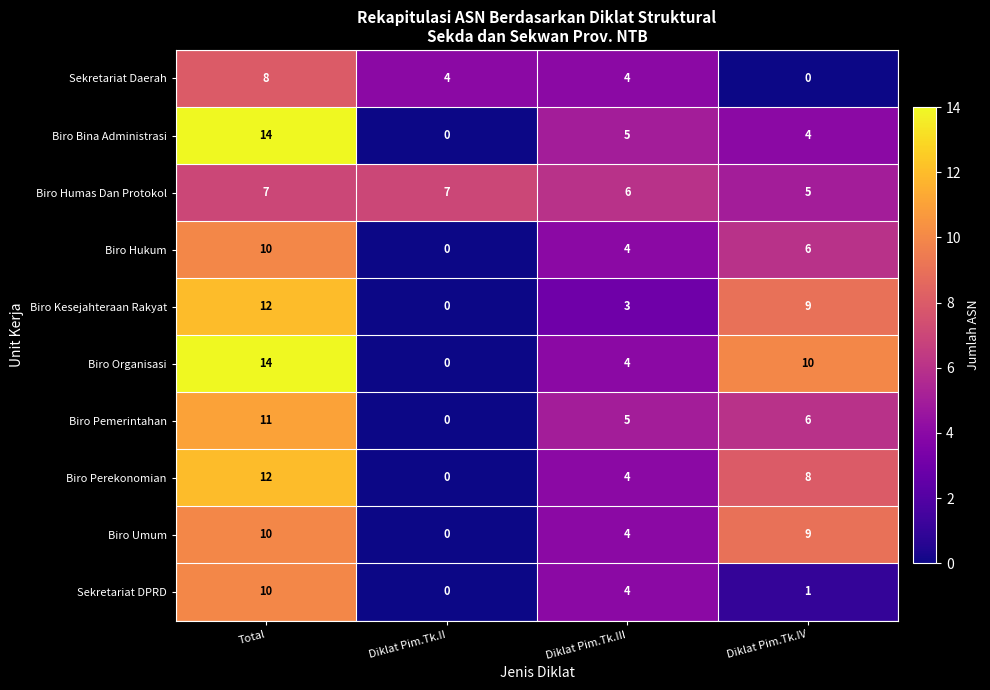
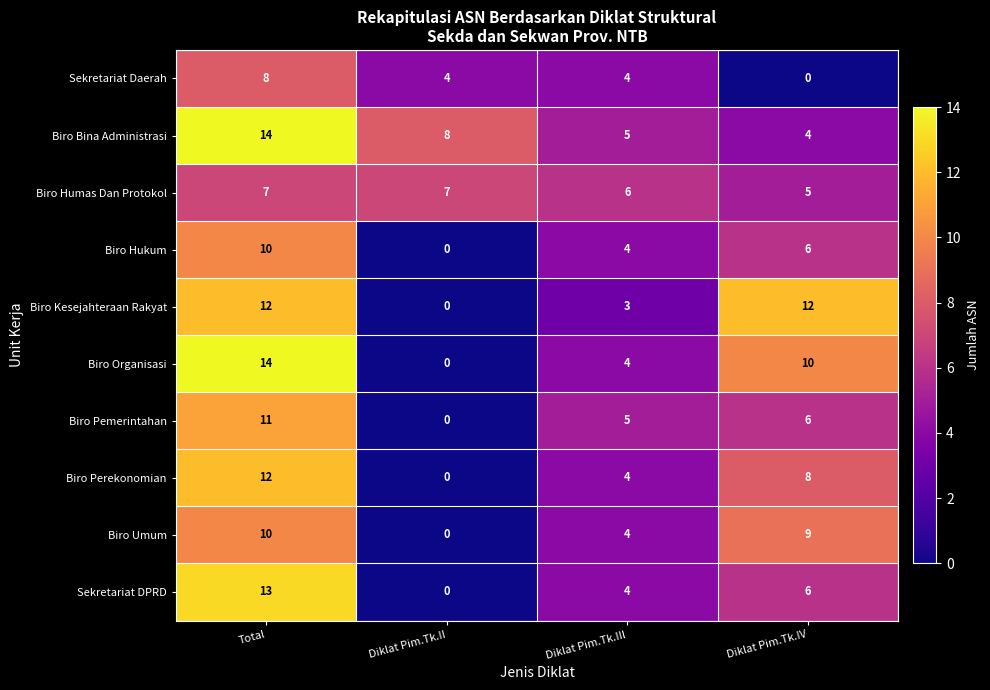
Biro Bina Administrasi, Diklat Pim.Tk.II: 0 -> 8
Biro Kesejahteraan Rakyat, Diklat Pim.Tk.IV: 9 -> 12
Sekretariat DPRD, Total: 10 -> 13
Sekretariat DPRD, Diklat Pim.Tk.IV: 1 -> 6
